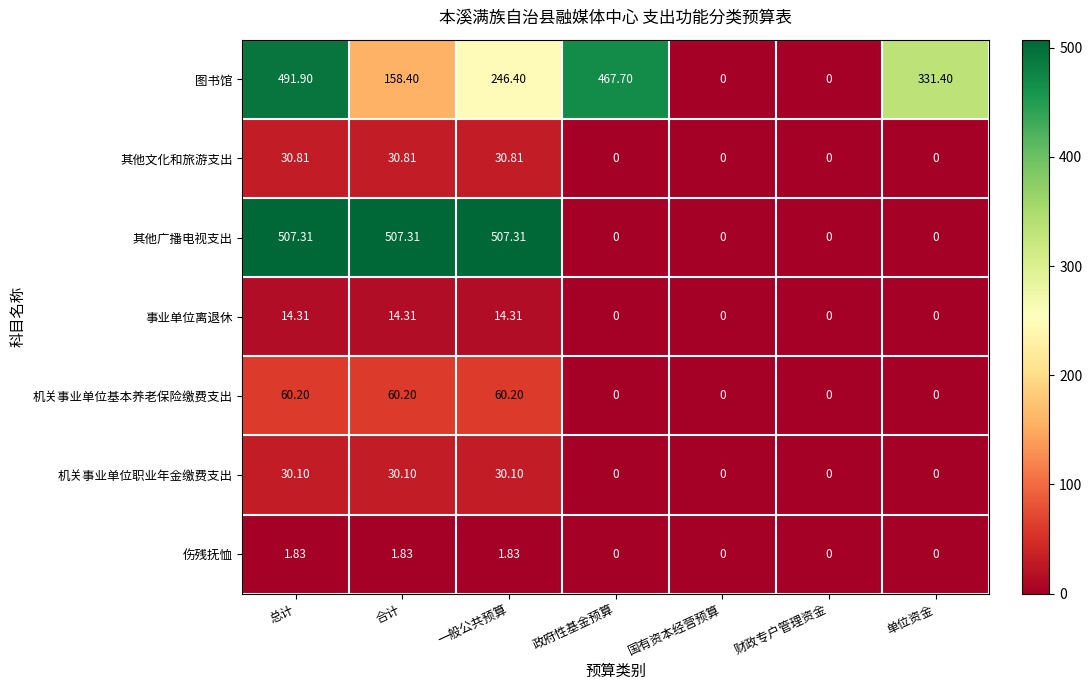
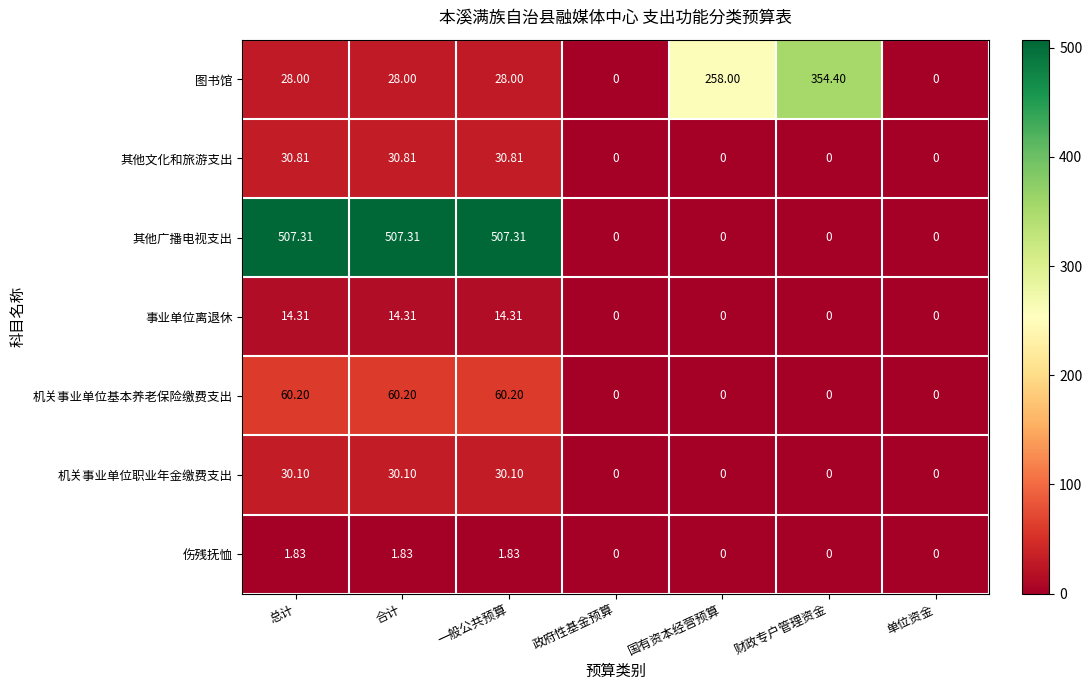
图书馆, 总计: 491.90 -> 28.00
图书馆, 合计: 158.40 -> 28.00
图书馆, 一般公共预算: 246.40 -> 28.00
图书馆, 政府性基金预算: 467.70 -> 0
图书馆, 国有资本经营预算: 0 -> 258.00
图书馆, 财政专户管理资金: 0 -> 354.40
图书馆, 单位资金: 331.40 -> 0
